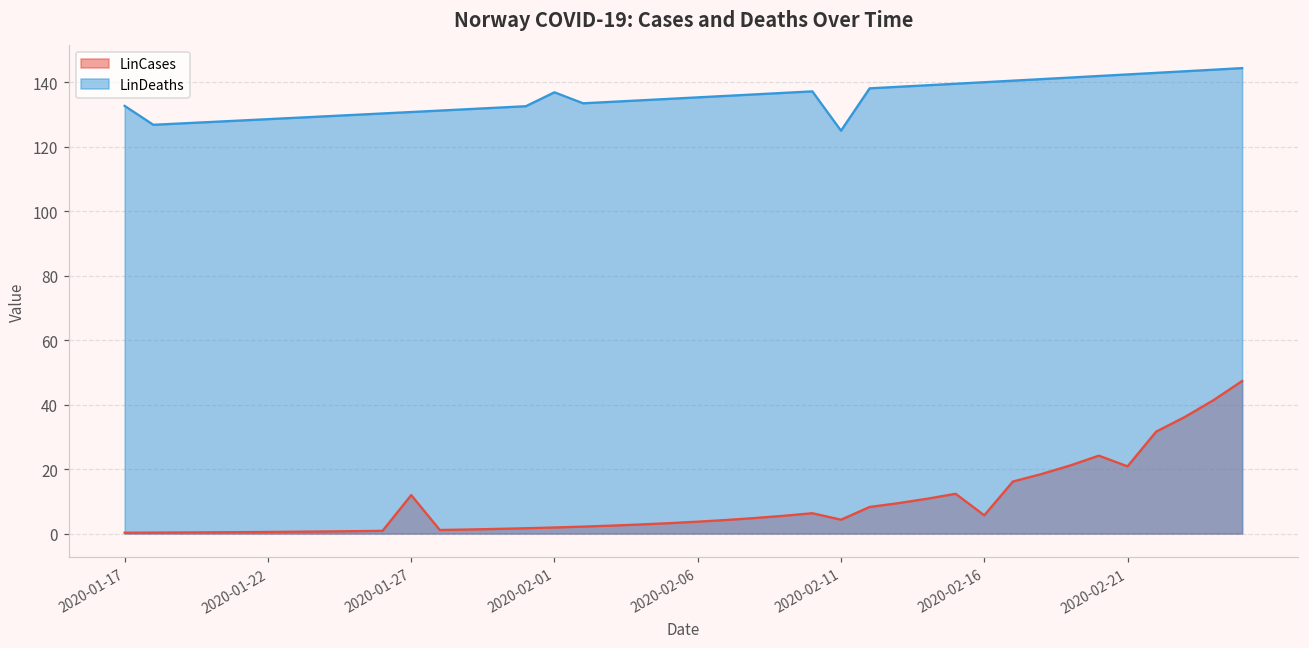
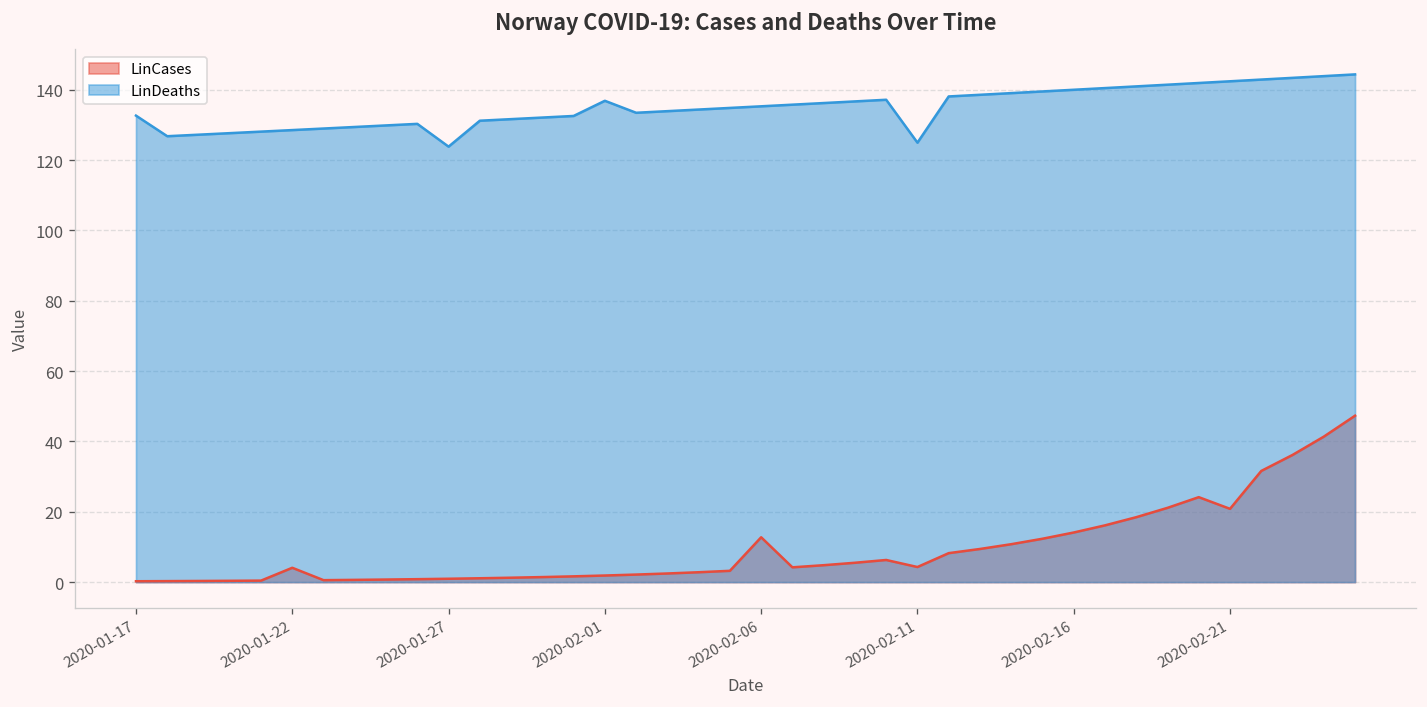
LinCases, 2020-01-22: 0 -> 4
LinCases, 2020-01-27: 12 -> 1
LinDeaths, 2020-01-27: 131 -> 124
LinCases, 2020-02-06: 4 -> 13
LinCases, 2020-02-16: 6 -> 14
